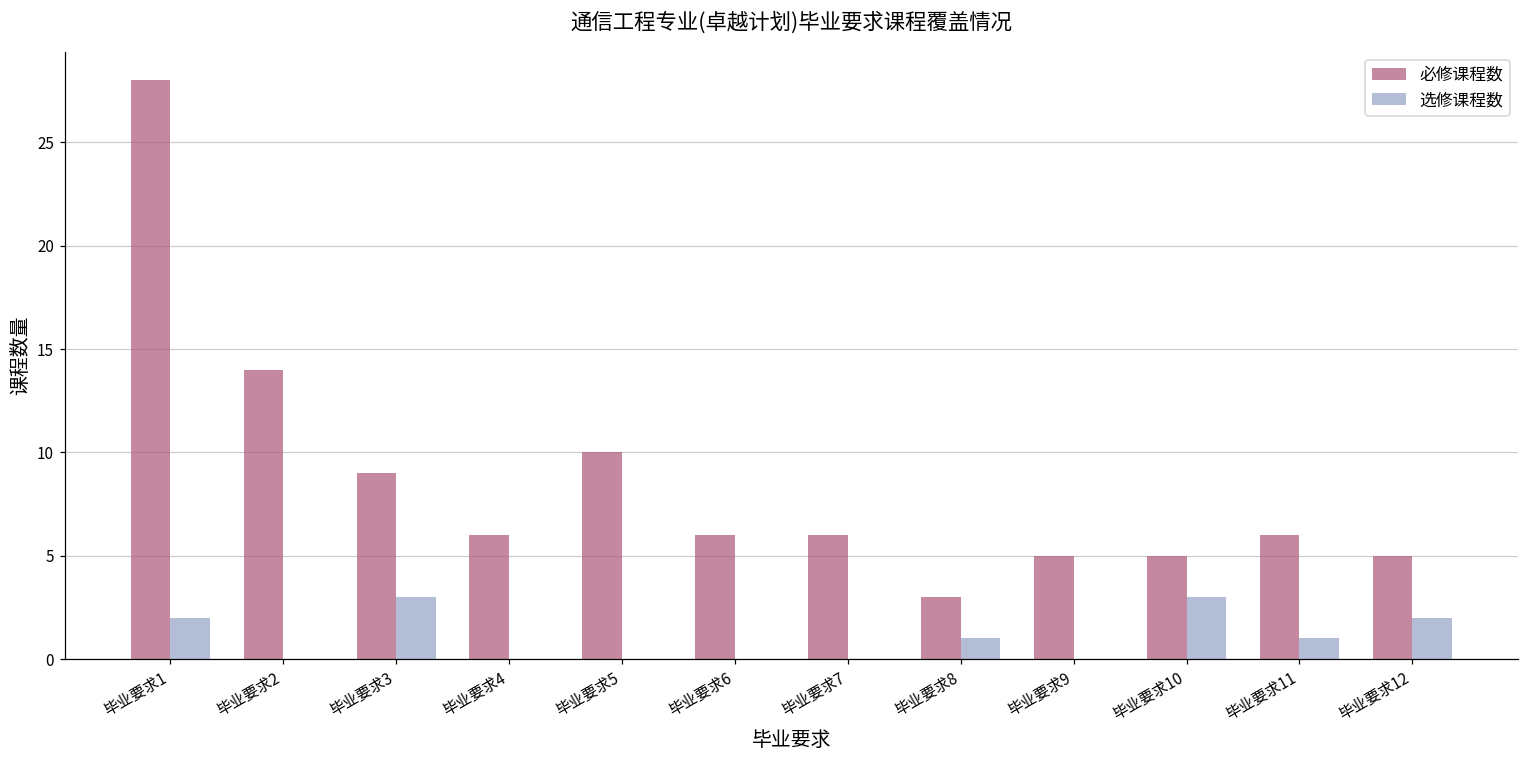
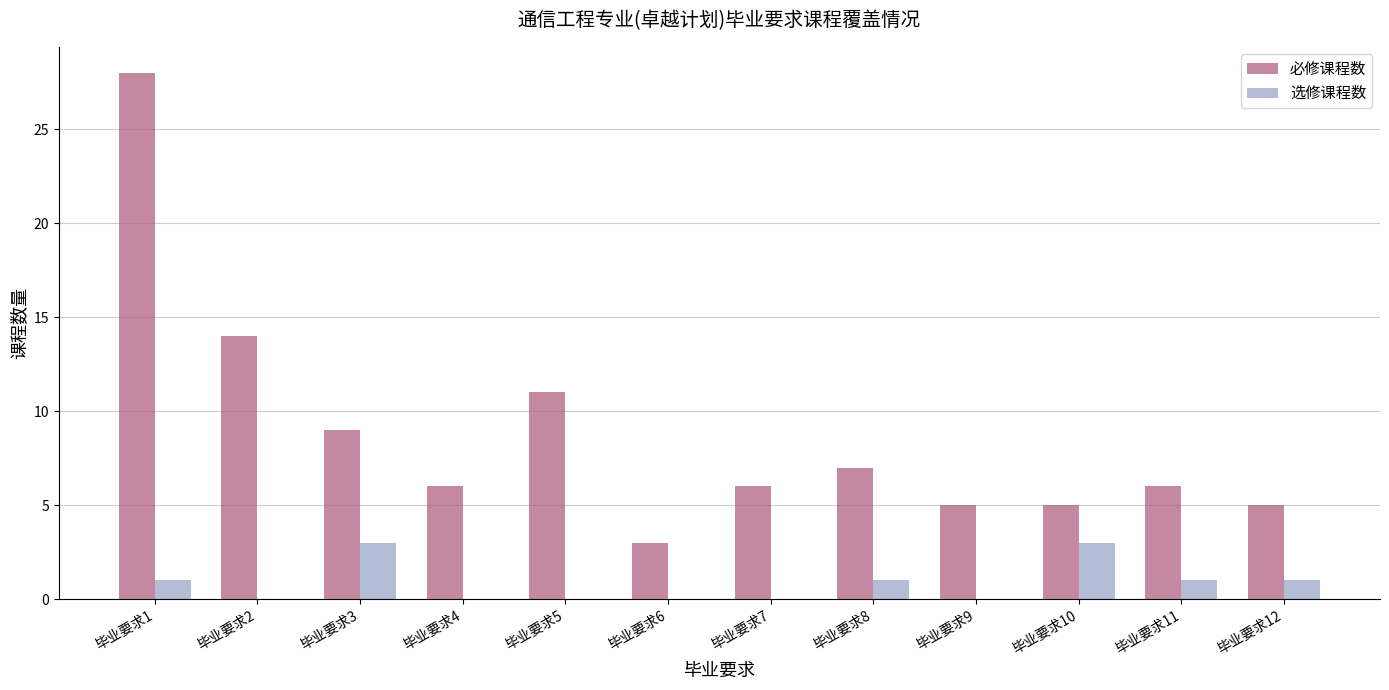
选修课程数, 毕业要求1: 2 -> 1
必修课程数, 毕业要求5: 10 -> 11
必修课程数, 毕业要求6: 6 -> 3
必修课程数, 毕业要求8: 3 -> 7
选修课程数, 毕业要求12: 2 -> 1
